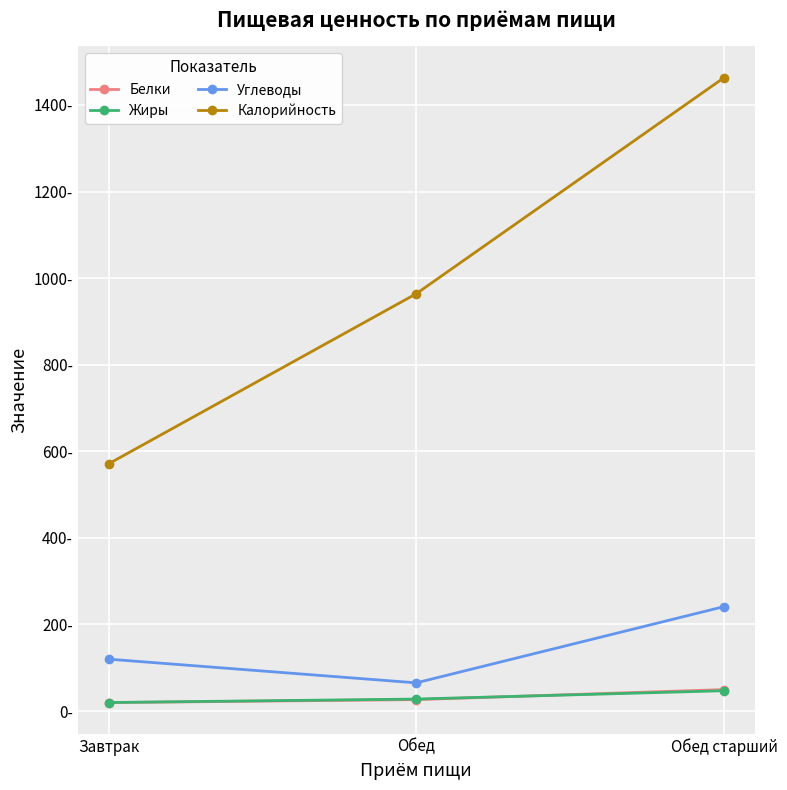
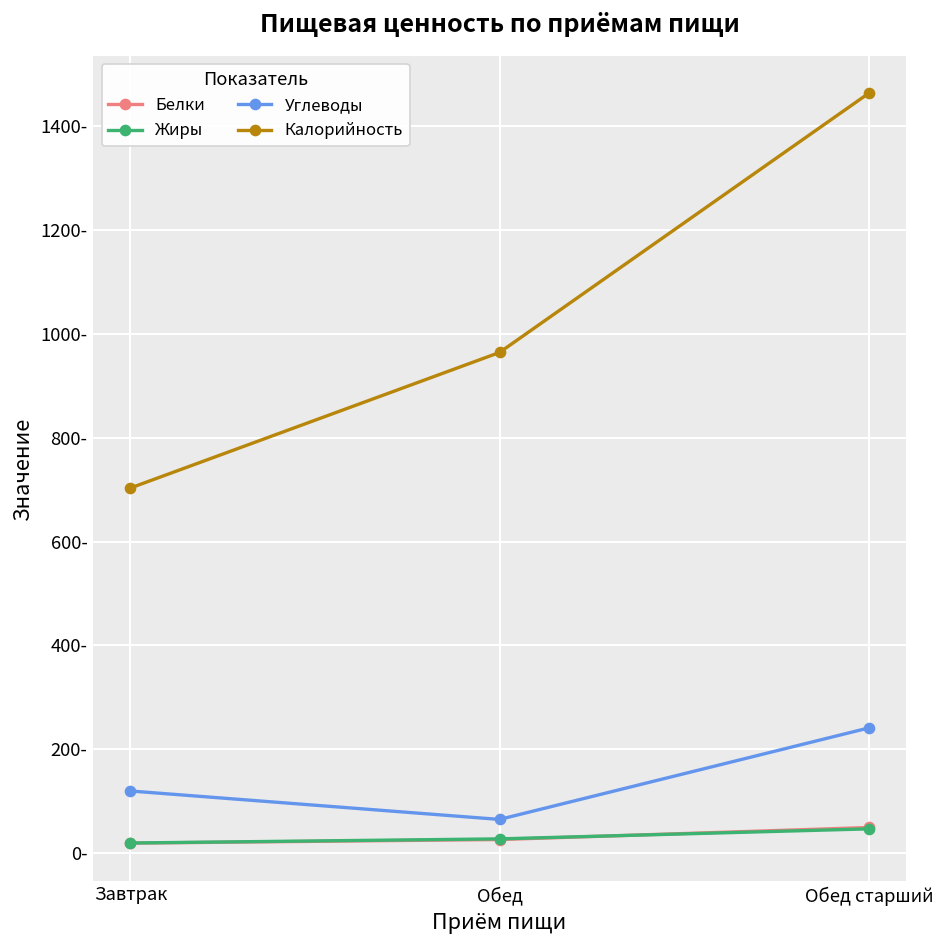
Калорийность, Завтрак: 570- -> 700-
